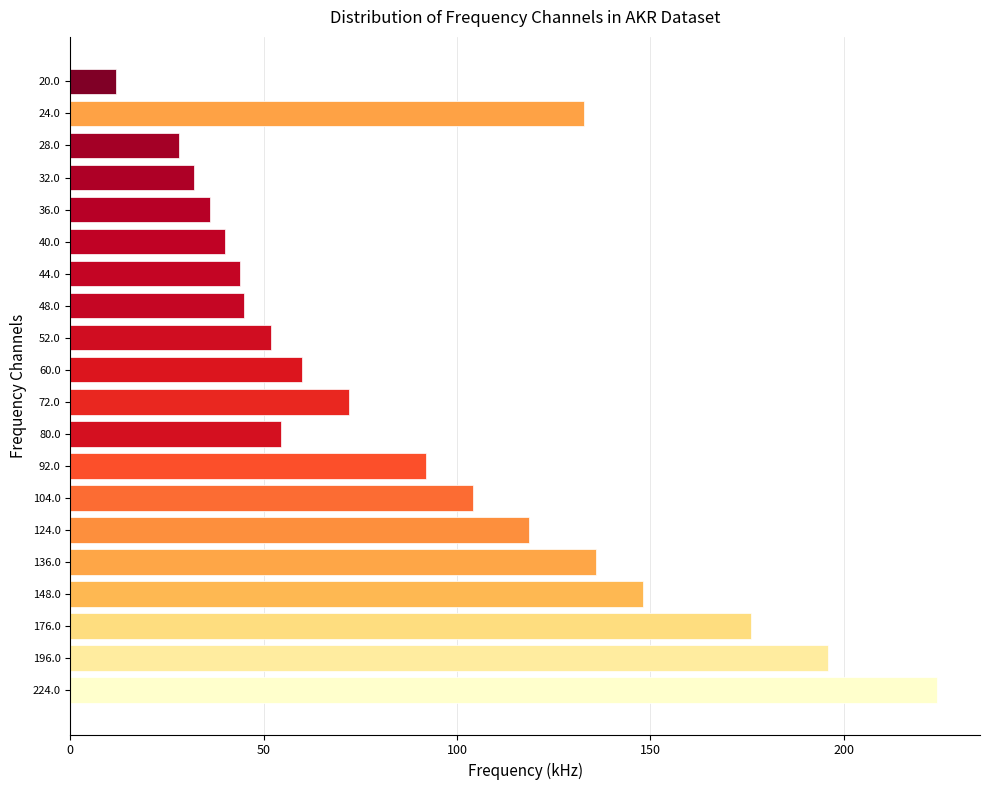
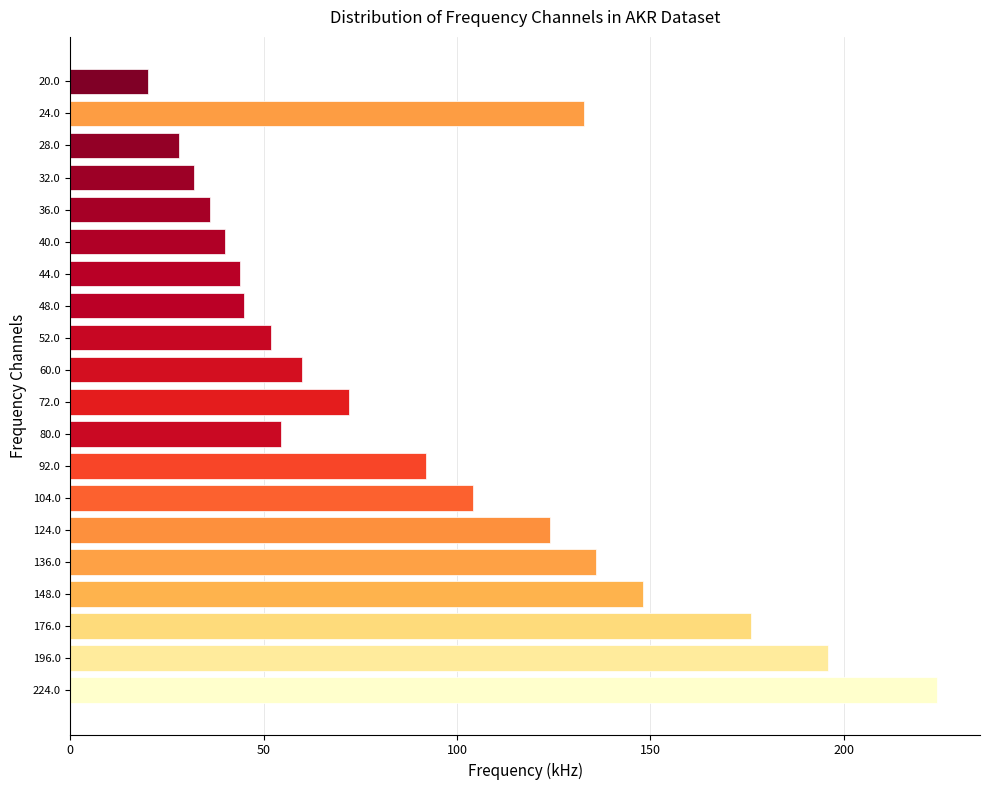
20.0: 12 -> 20
124.0: 119 -> 124
